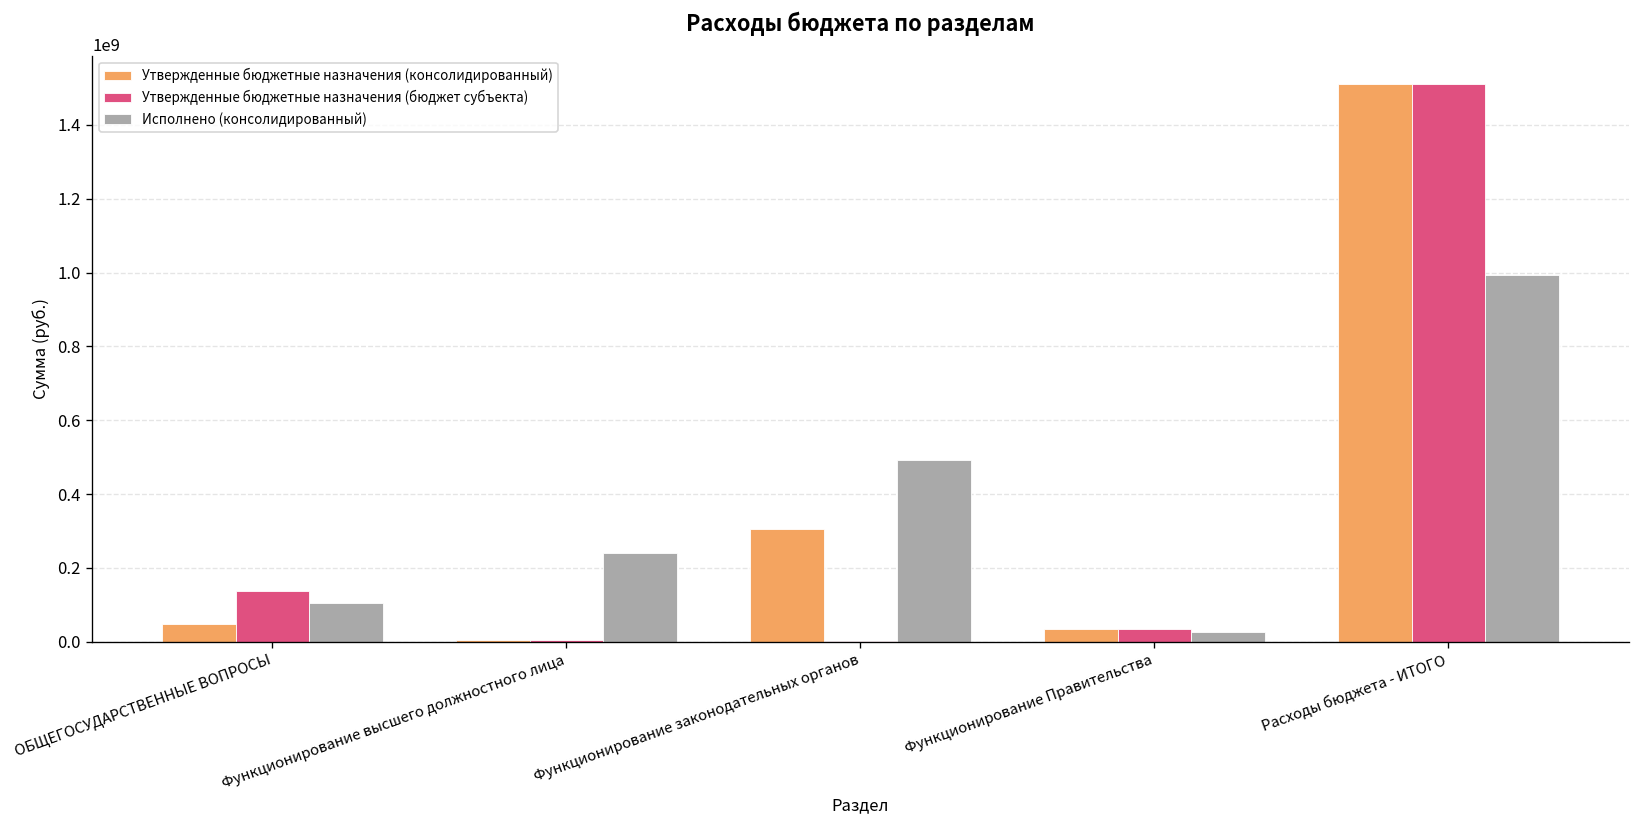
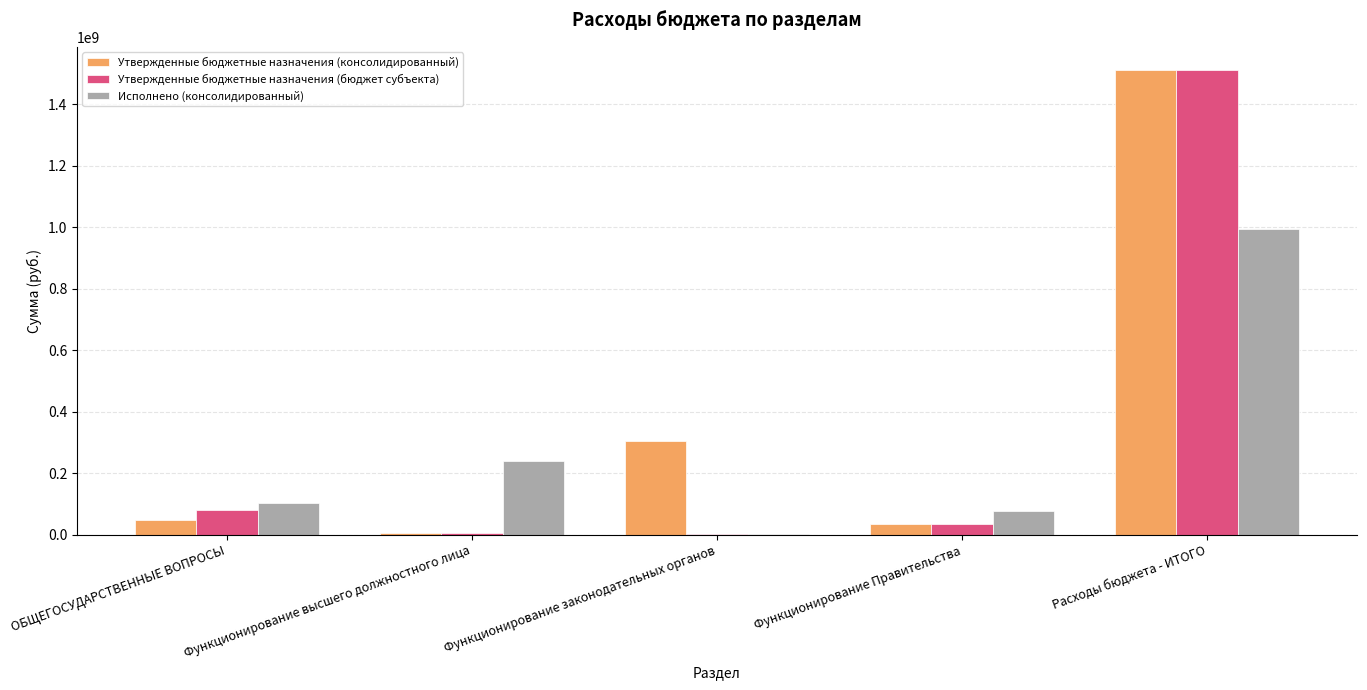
Утвержденные бюджетные назначения (бюджет субъекта), ОБЩЕГОСУДАРСТВЕННЫЕ ВОПРОСЫ: 140000000 -> 80000000
Исполнено (консолидированный), Функционирование законодательных органов: 490000000 -> 0
Исполнено (консолидированный), Функционирование Правительства: 30000000 -> 80000000
